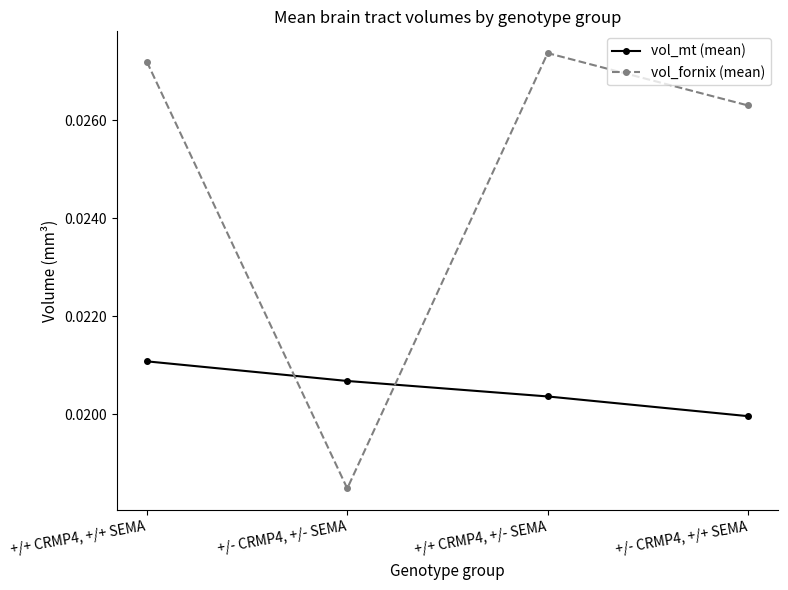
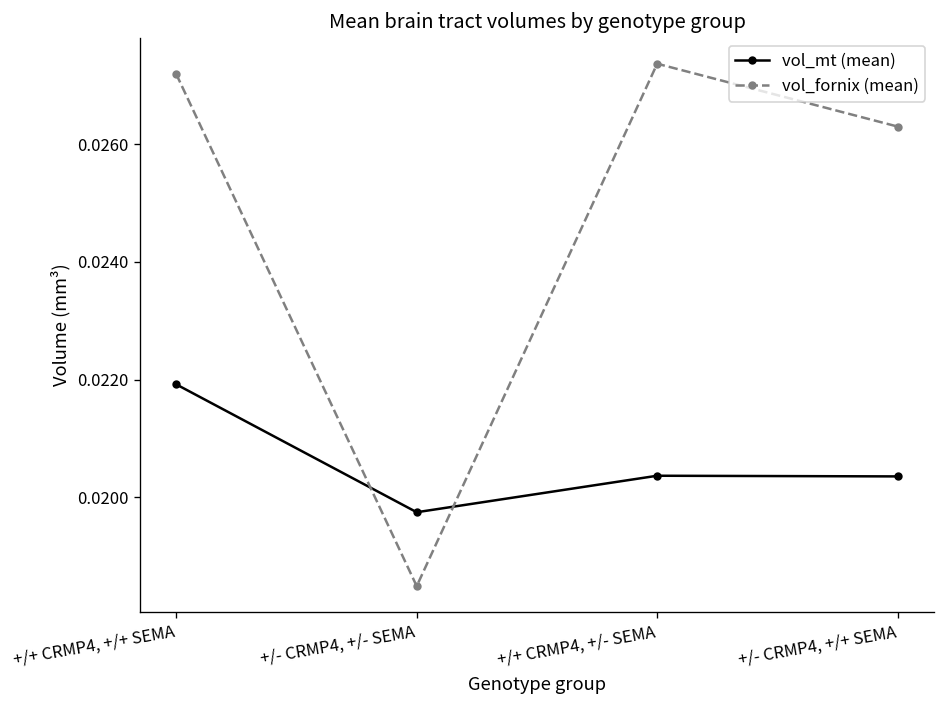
vol_mt (mean), +/+ CRMP4, +/+ SEMA: 0.0211 -> 0.0219
vol_mt (mean), +/- CRMP4, +/- SEMA: 0.0207 -> 0.0197
vol_mt (mean), +/- CRMP4, +/+ SEMA: 0.0200 -> 0.0204
